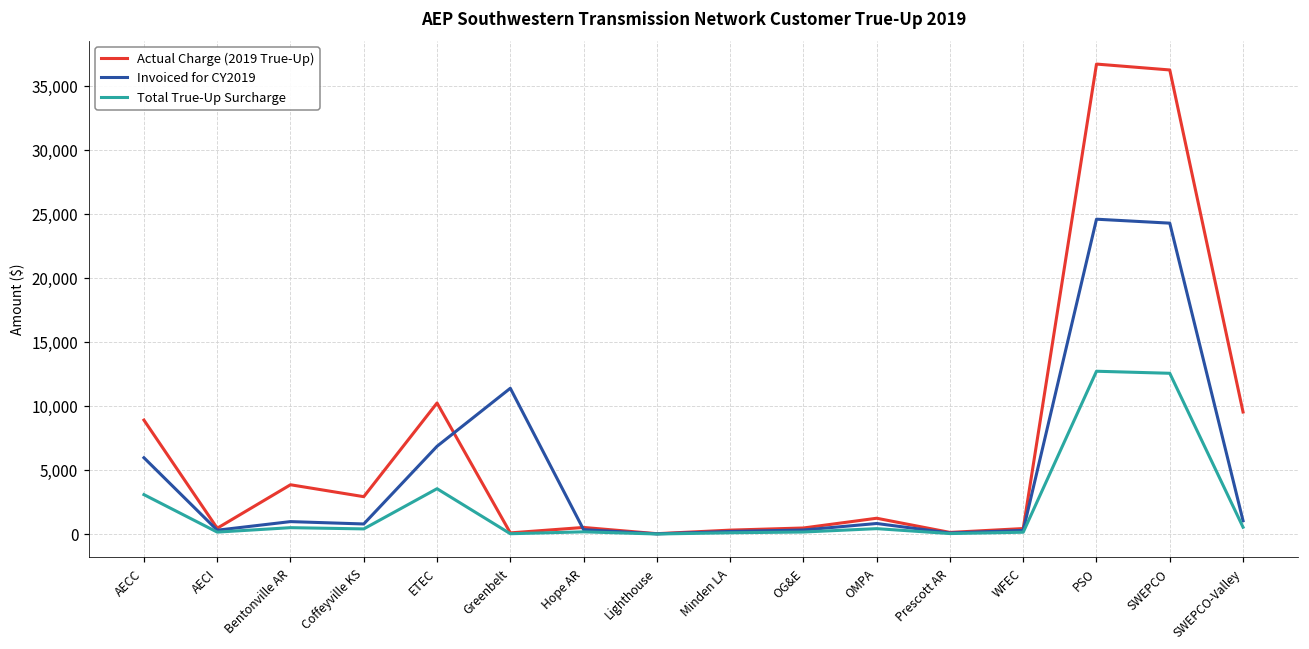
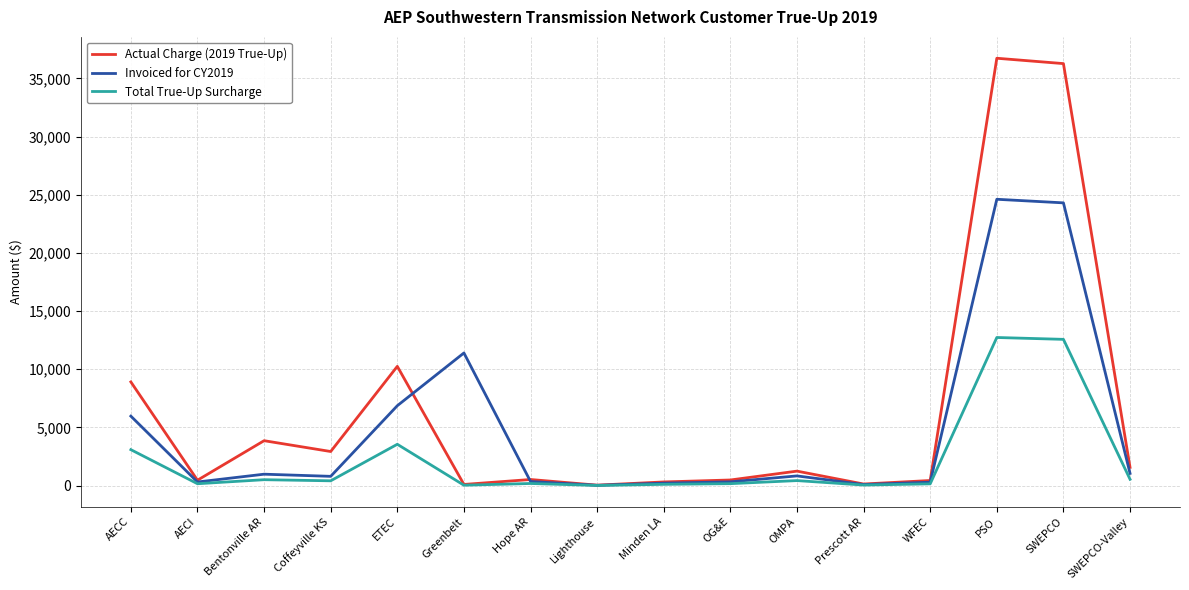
Actual Charge (2019 True-Up), SWEPCO-Valley: 9,500 -> 1,600
